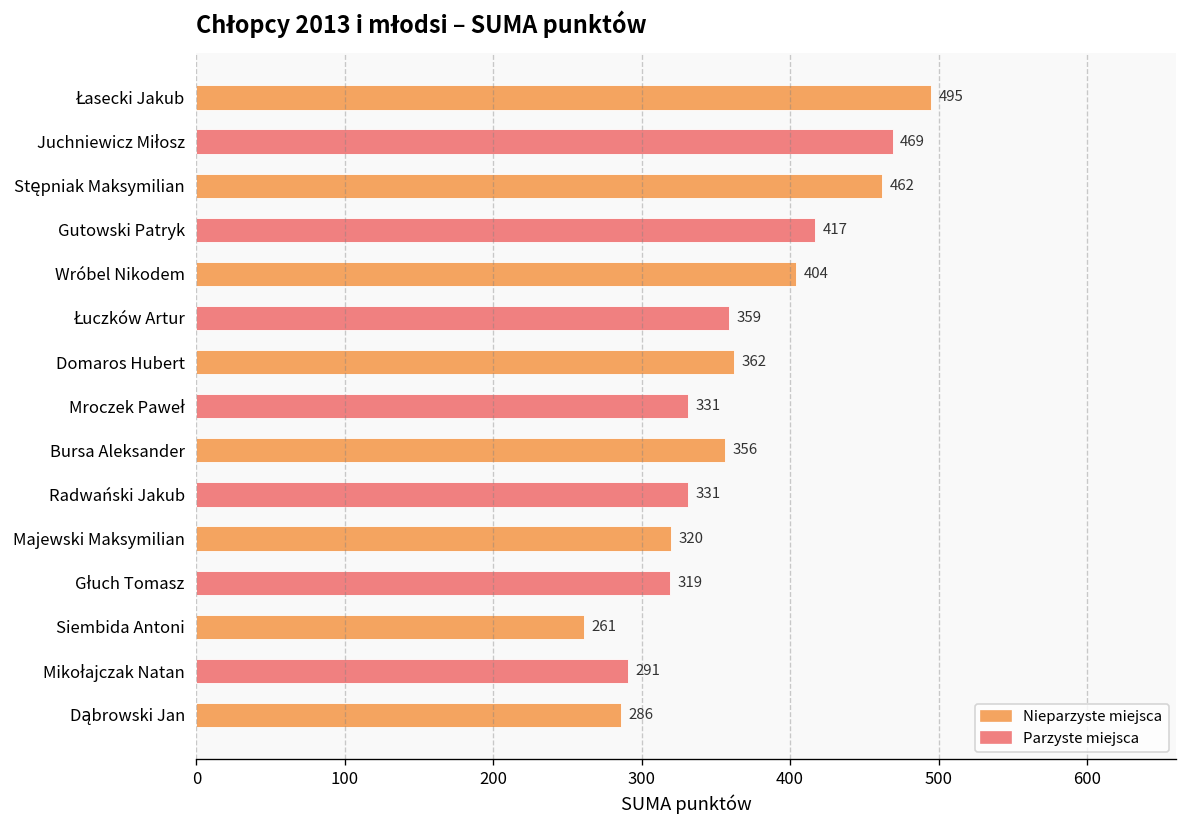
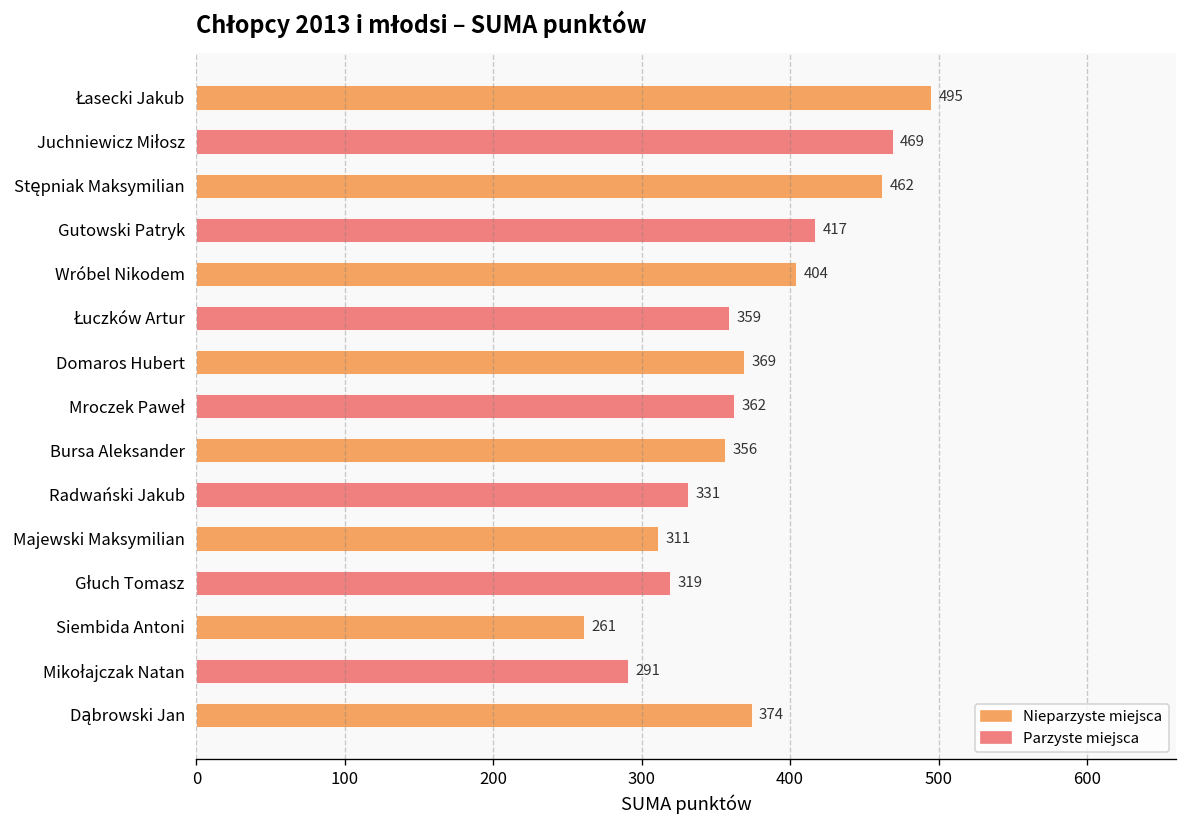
Domaros Hubert: 362 -> 369
Mroczek Paweł: 331 -> 362
Majewski Maksymilian: 320 -> 311
Dąbrowski Jan: 286 -> 374
